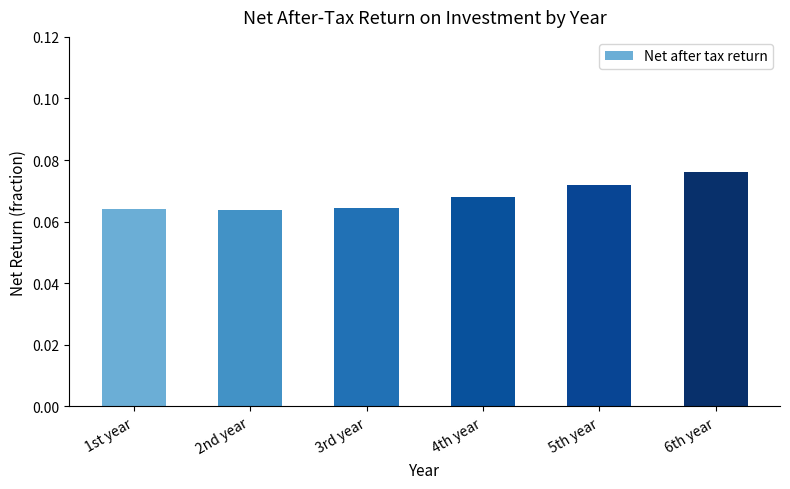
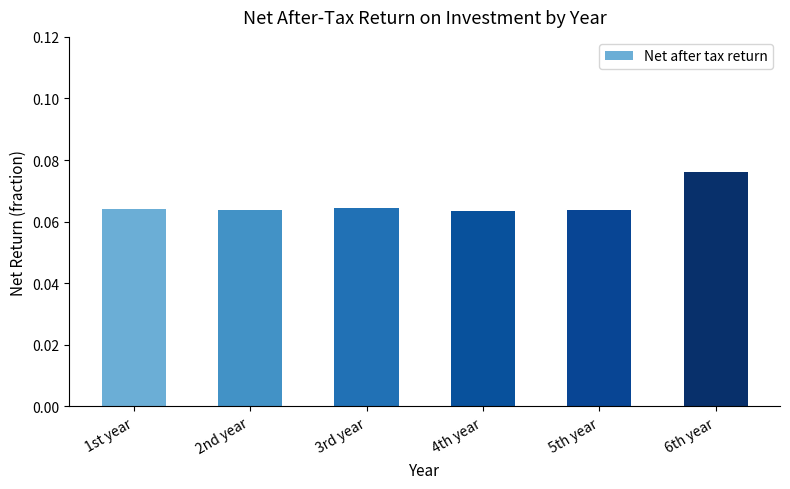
4th year: 0.068 -> 0.064
5th year: 0.072 -> 0.064
